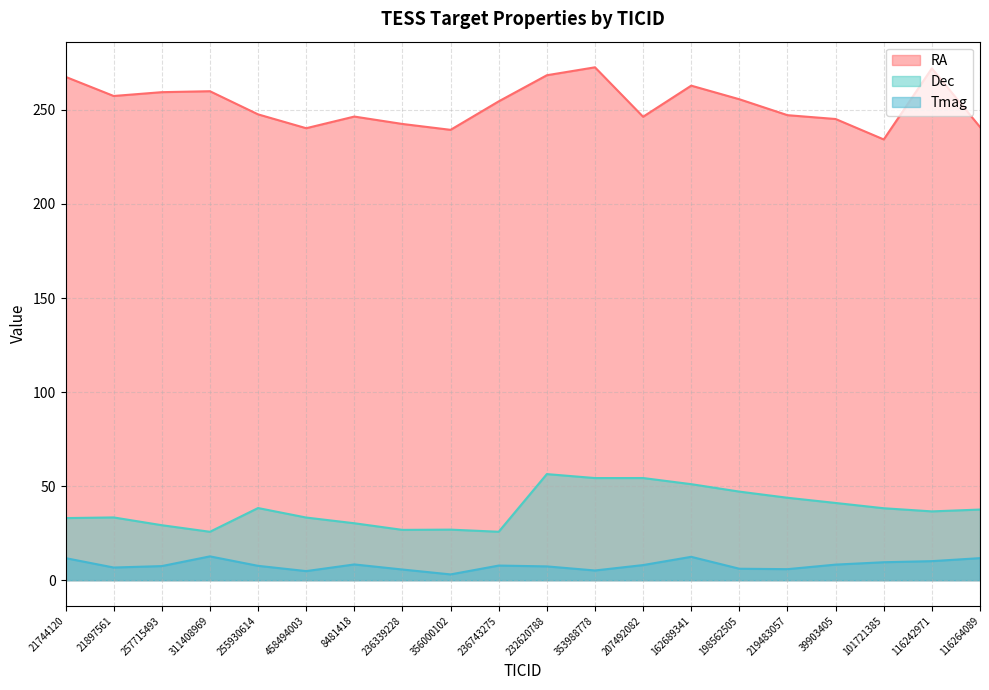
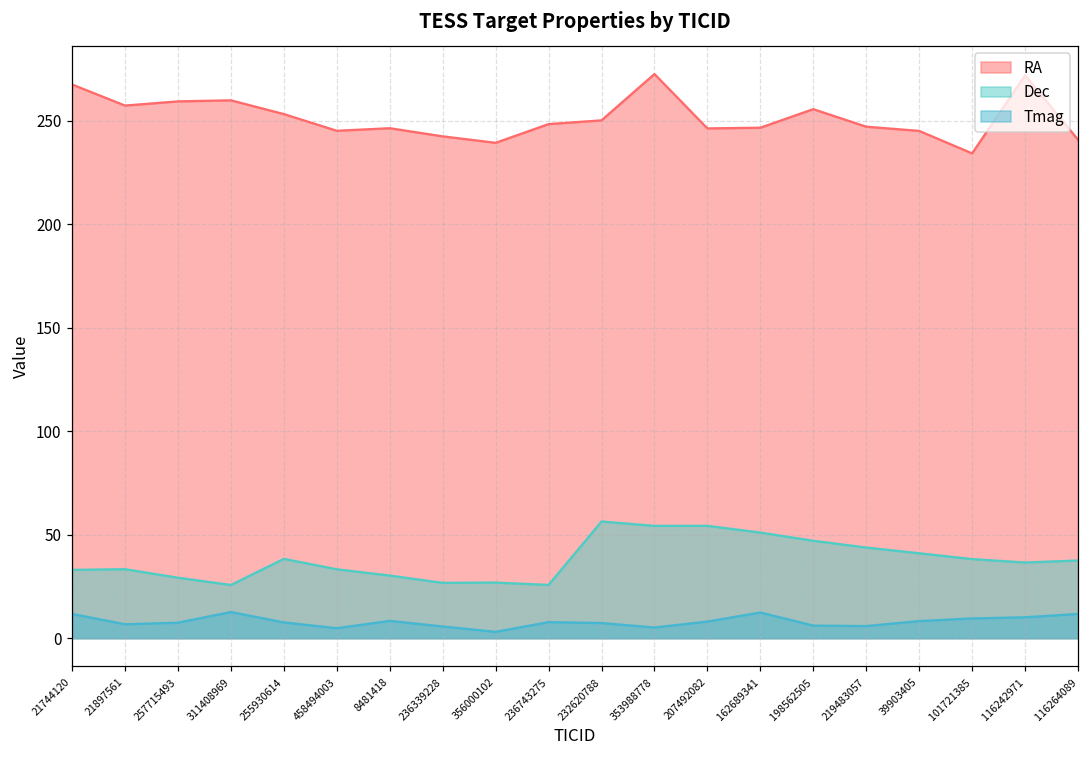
RA, 255930614: 248 -> 253
RA, 458494003: 240 -> 245
RA, 236743275: 255 -> 248
RA, 232620788: 268 -> 250
RA, 162689341: 263 -> 247
